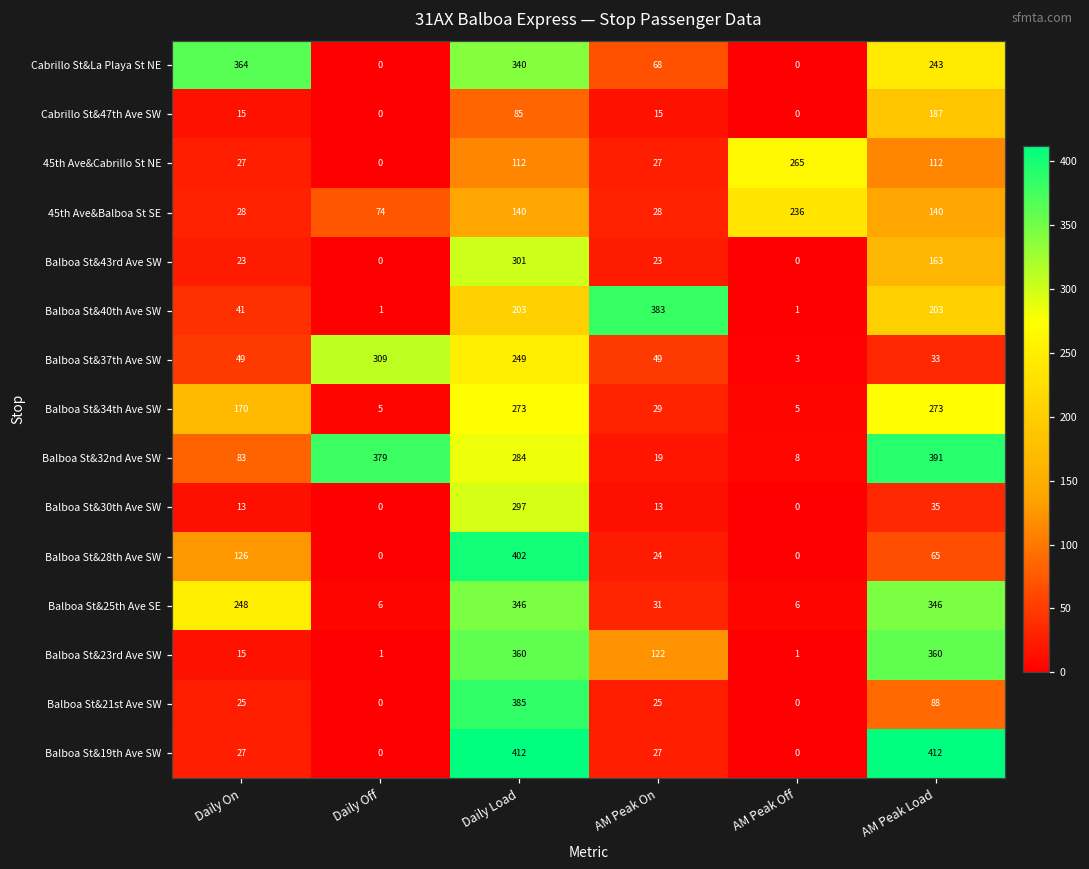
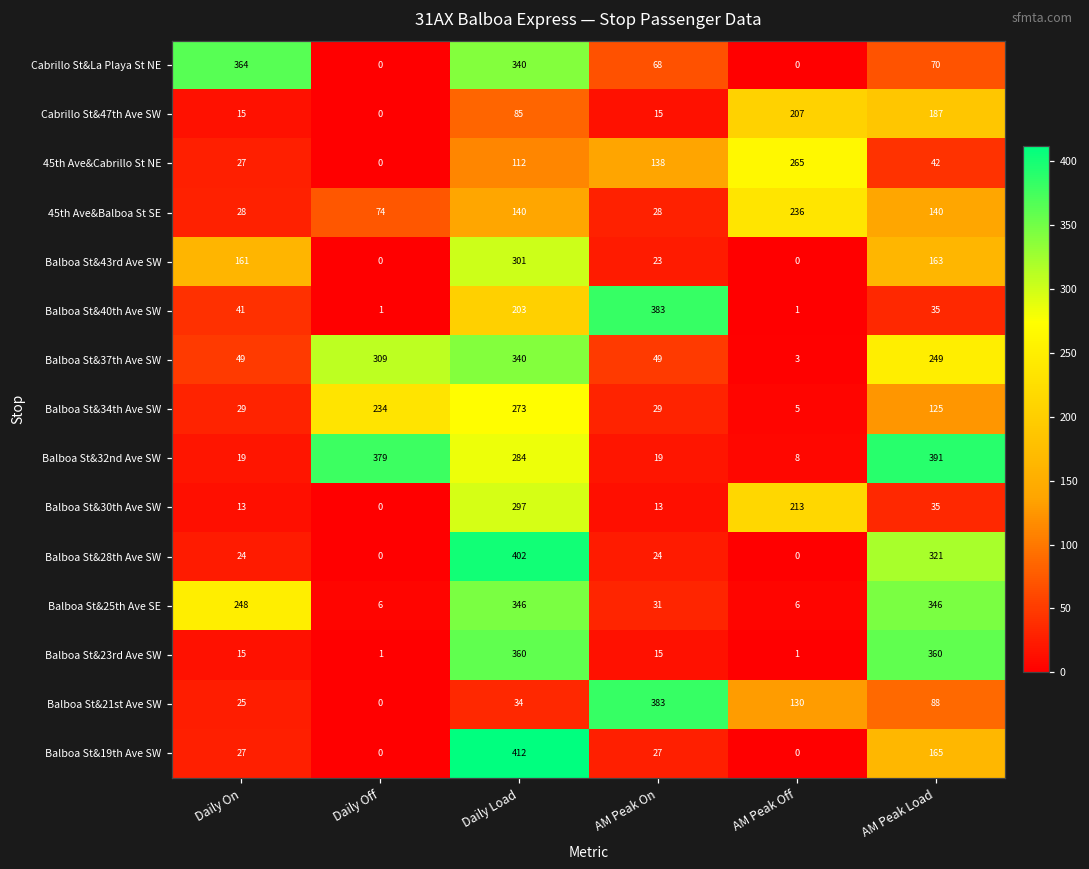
Cabrillo St&La Playa St NE, AM Peak Load: 243 -> 70
Cabrillo St&47th Ave SW, AM Peak Off: 0 -> 207
45th Ave&Cabrillo St NE, AM Peak On: 27 -> 138
45th Ave&Cabrillo St NE, AM Peak Load: 112 -> 42
Balboa St&43rd Ave SW, Daily On: 23 -> 161
Balboa St&40th Ave SW, AM Peak Load: 203 -> 35
Balboa St&37th Ave SW, Daily Load: 249 -> 340
Balboa St&37th Ave SW, AM Peak Load: 33 -> 249
Balboa St&34th Ave SW, Daily On: 170 -> 29
Balboa St&34th Ave SW, Daily Off: 5 -> 234
Balboa St&34th Ave SW, AM Peak Load: 273 -> 125
Balboa St&32nd Ave SW, Daily On: 83 -> 19
Balboa St&30th Ave SW, AM Peak Off: 0 -> 213
Balboa St&28th Ave SW, Daily On: 126 -> 24
Balboa St&28th Ave SW, AM Peak Load: 65 -> 321
Balboa St&23rd Ave SW, AM Peak On: 122 -> 15
Balboa St&21st Ave SW, Daily Load: 385 -> 34
Balboa St&21st Ave SW, AM Peak On: 25 -> 383
Balboa St&21st Ave SW, AM Peak Off: 0 -> 130
Balboa St&19th Ave SW, AM Peak Load: 412 -> 165
